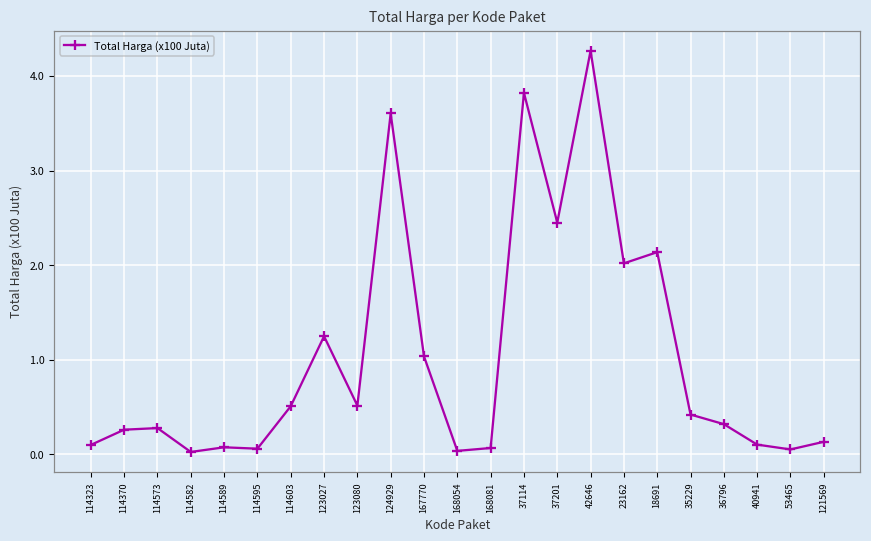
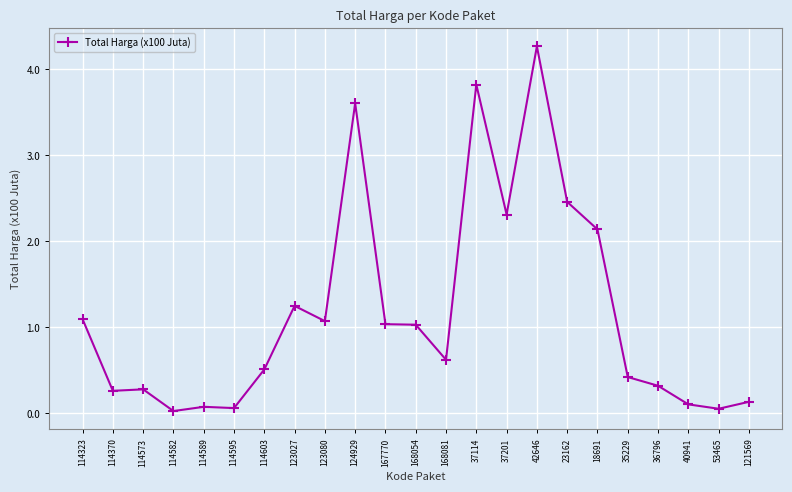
114323: 0.1 -> 1.1
123080: 0.5 -> 1.1
168054: 0.0 -> 1.0
168081: 0.1 -> 0.6
37201: 2.5 -> 2.3
23162: 2.0 -> 2.5
